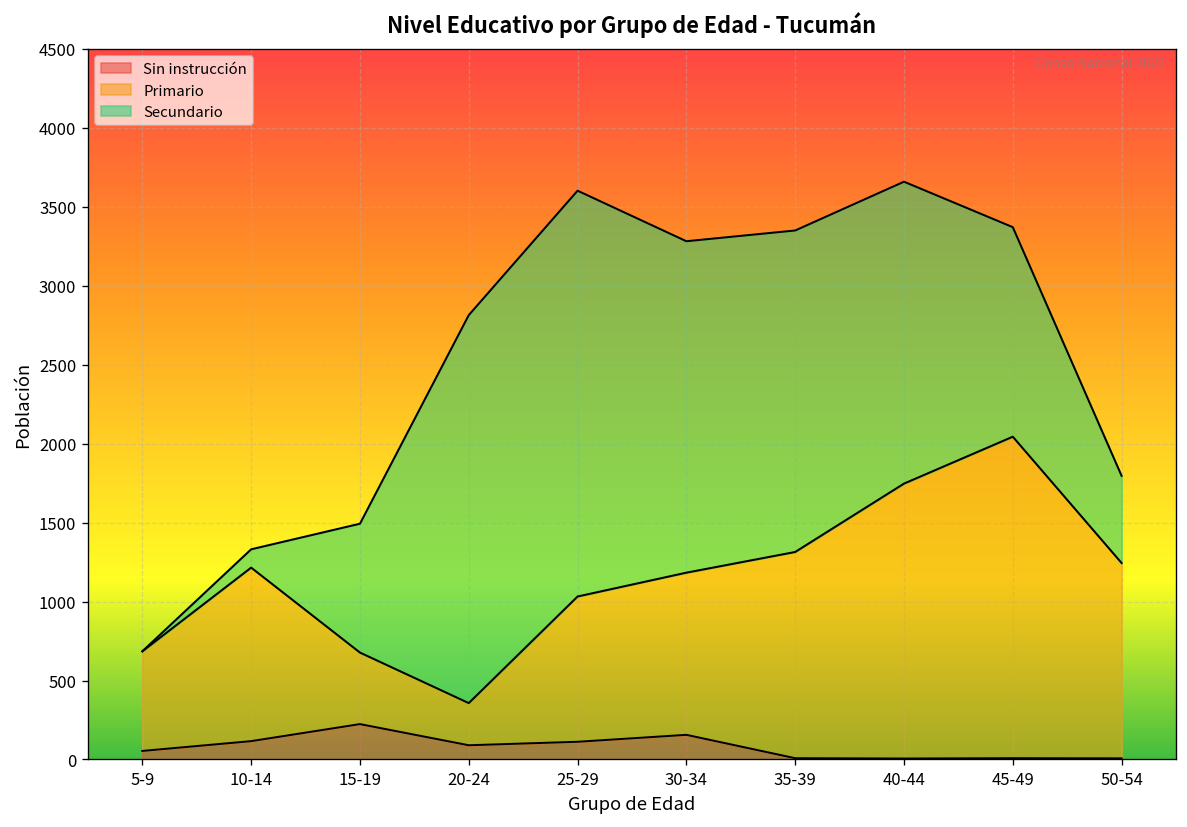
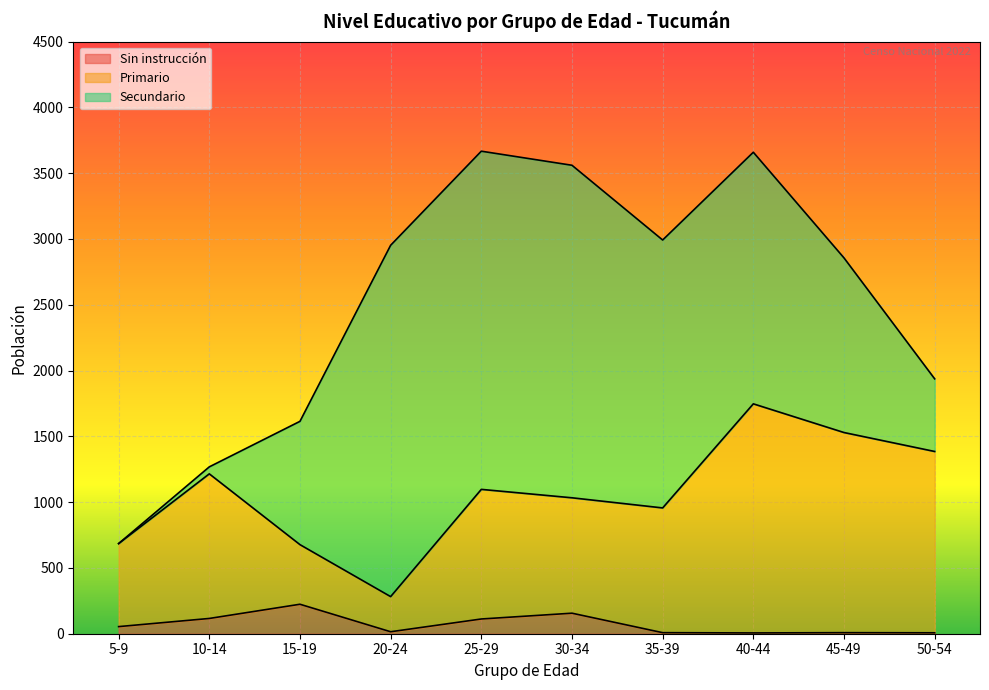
Secundario, 10-14: 120 -> 50
Secundario, 15-19: 820 -> 940
Sin instrucción, 20-24: 90 -> 20
Secundario, 20-24: 2460 -> 2670
Primario, 25-29: 920 -> 990
Primario, 30-34: 1030 -> 880
Secundario, 30-34: 2100 -> 2530
Primario, 35-39: 1310 -> 950
Primario, 45-49: 2040 -> 1520
Primario, 50-54: 1240 -> 1380
